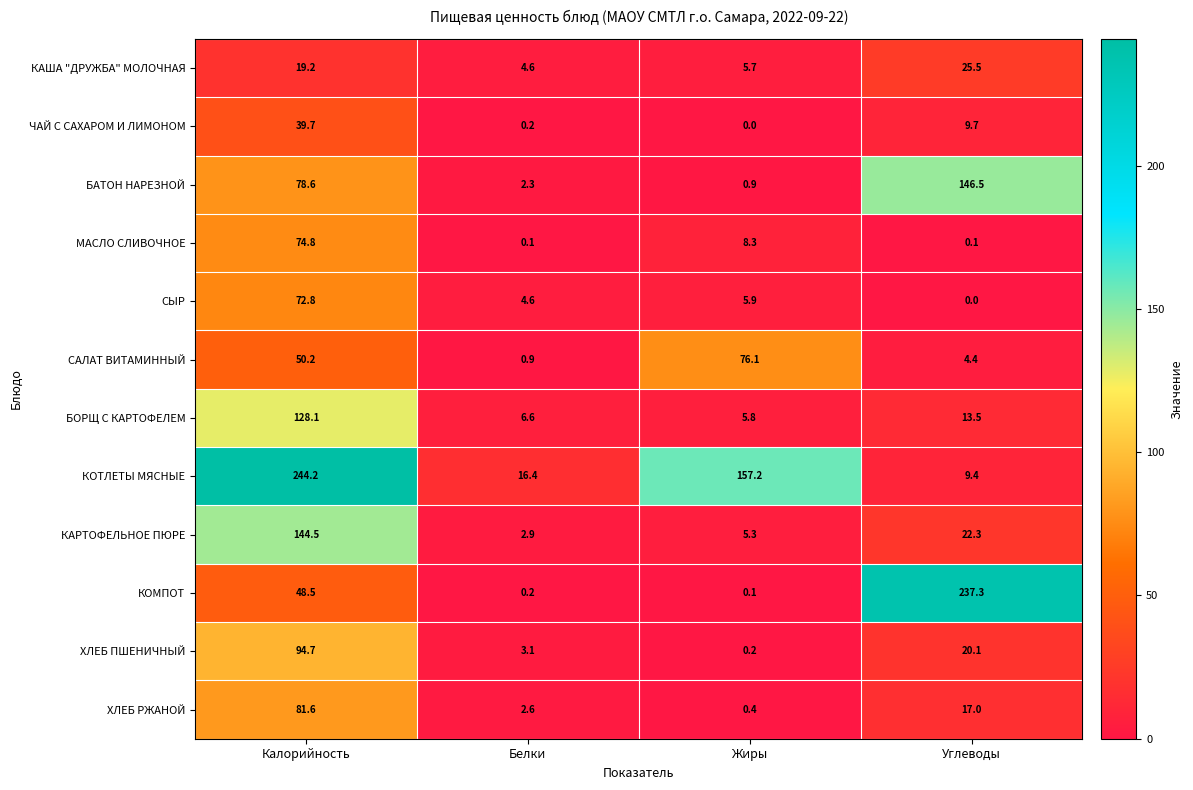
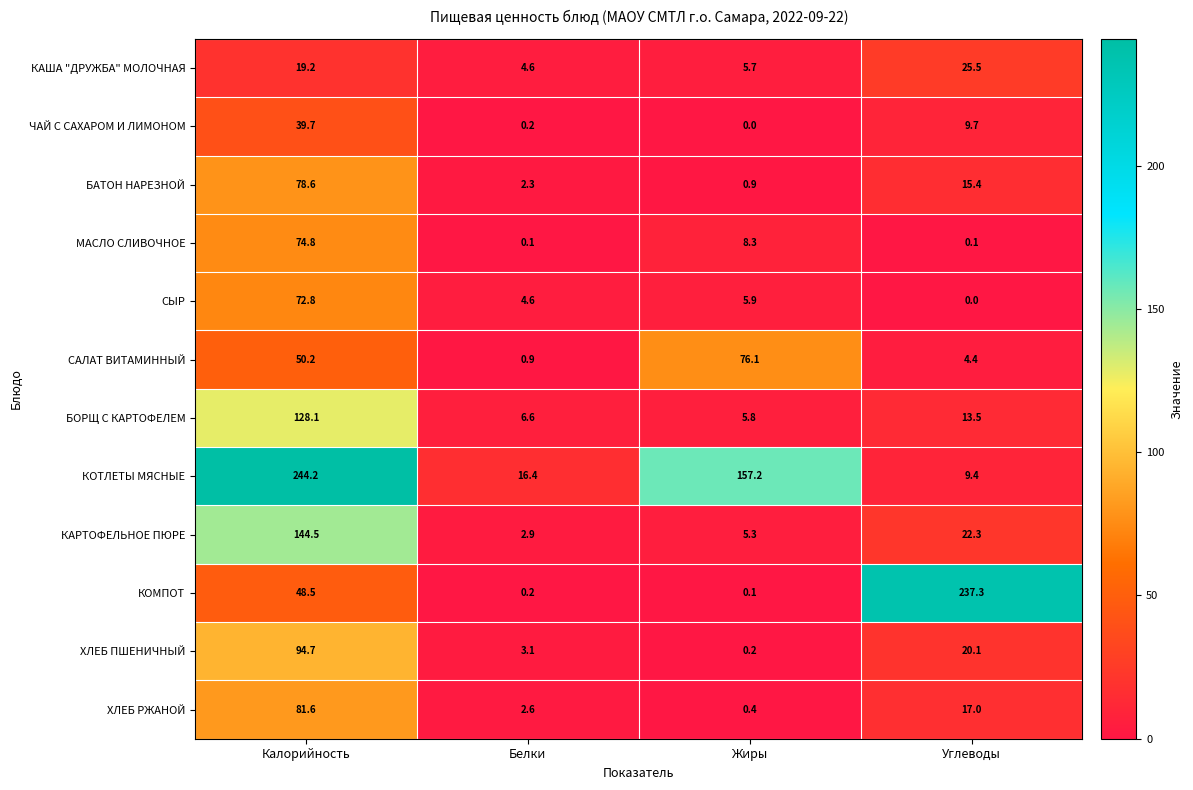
БАТОН НАРЕЗНОЙ, Углеводы: 146.5 -> 15.4
